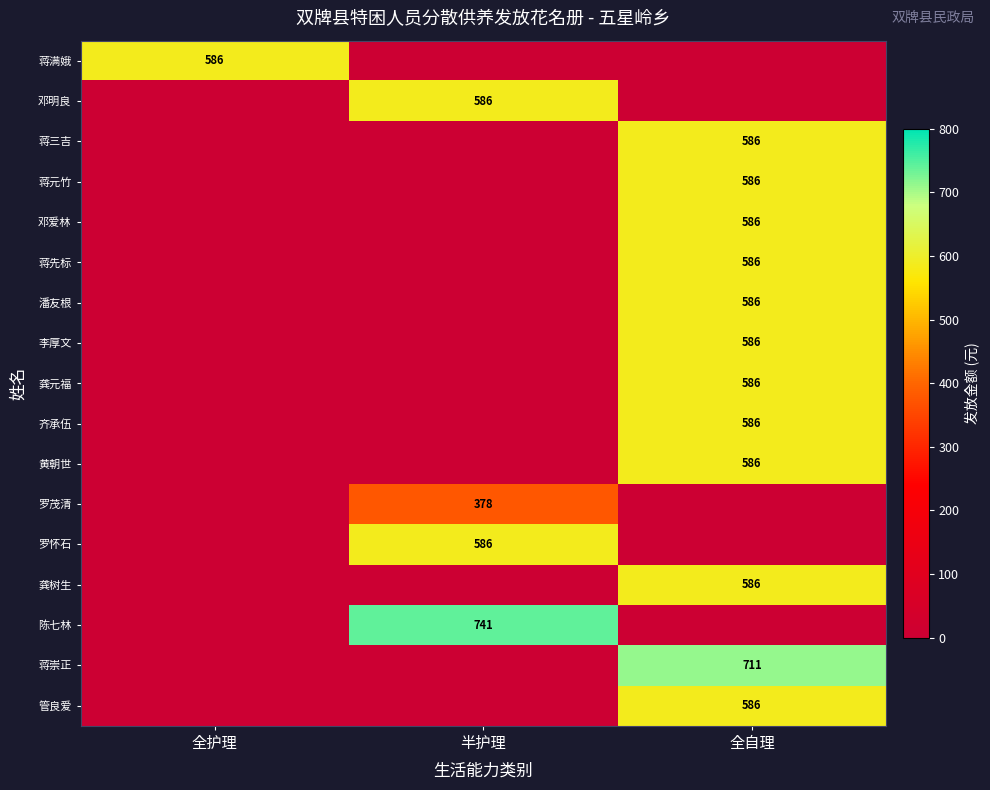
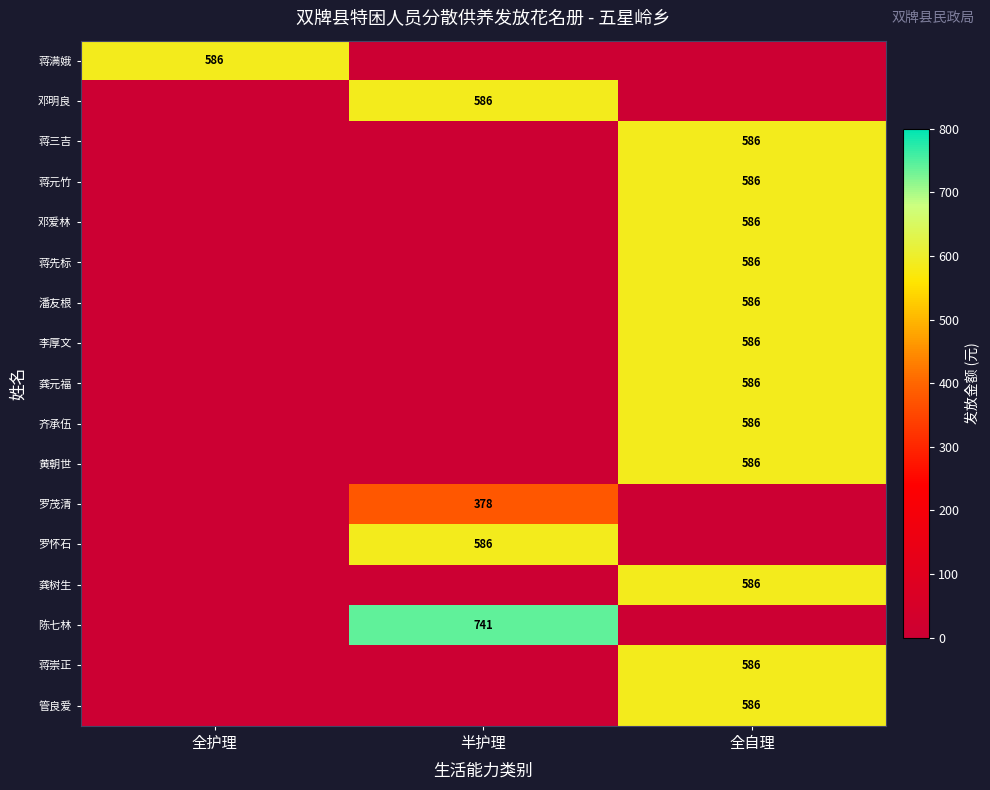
蒋崇正, 全自理: 711 -> 586
